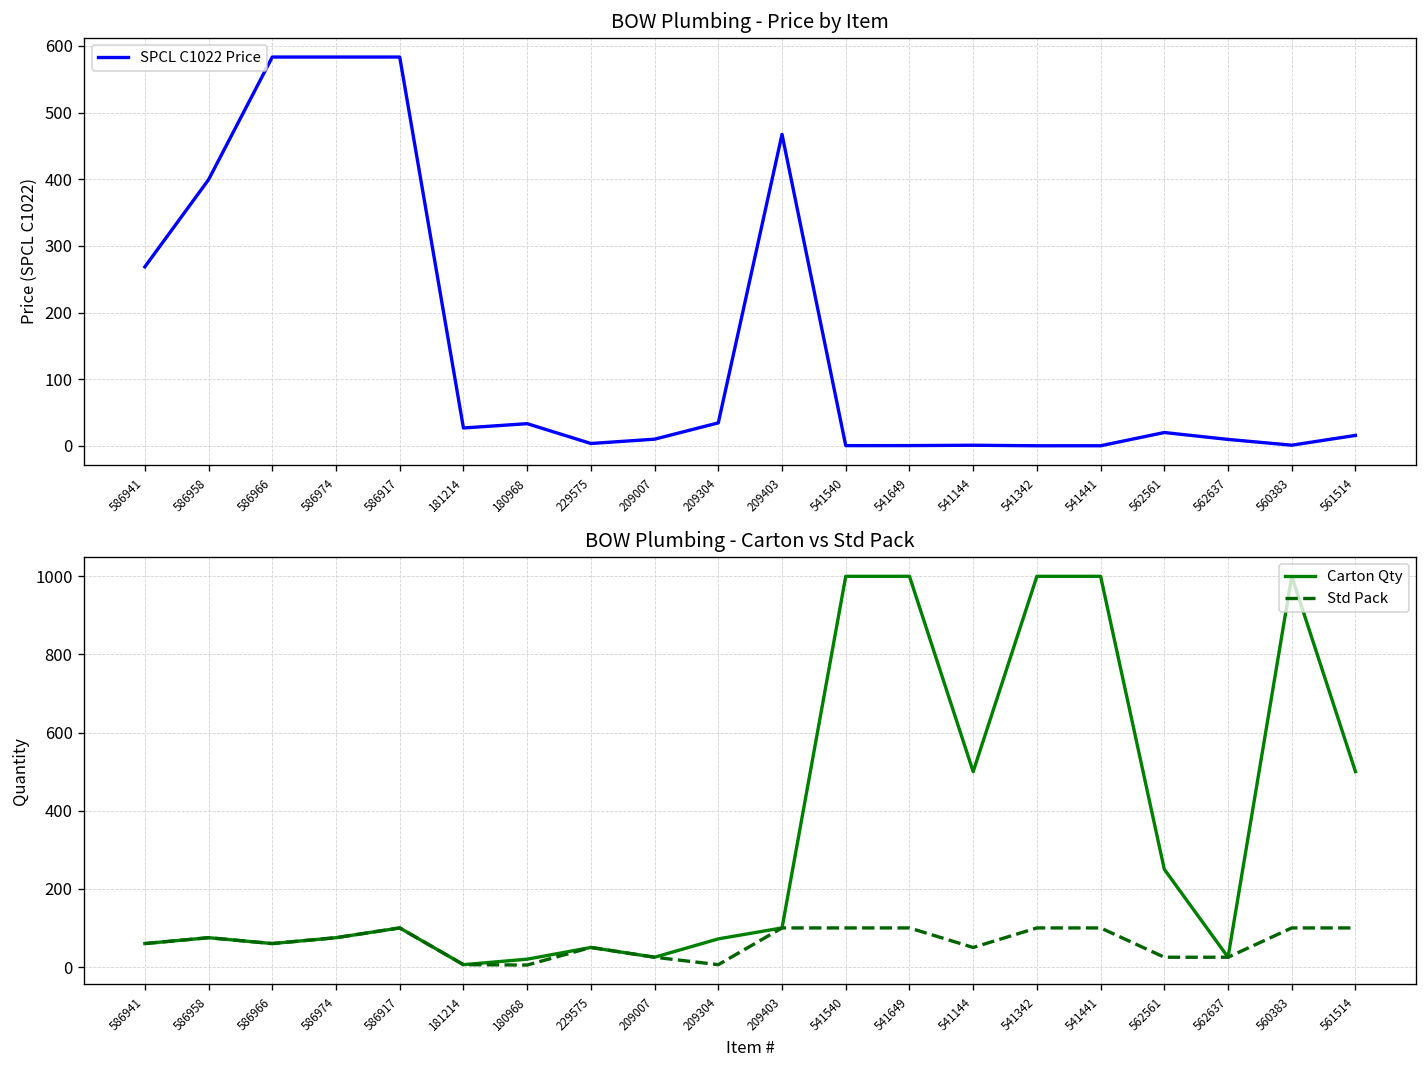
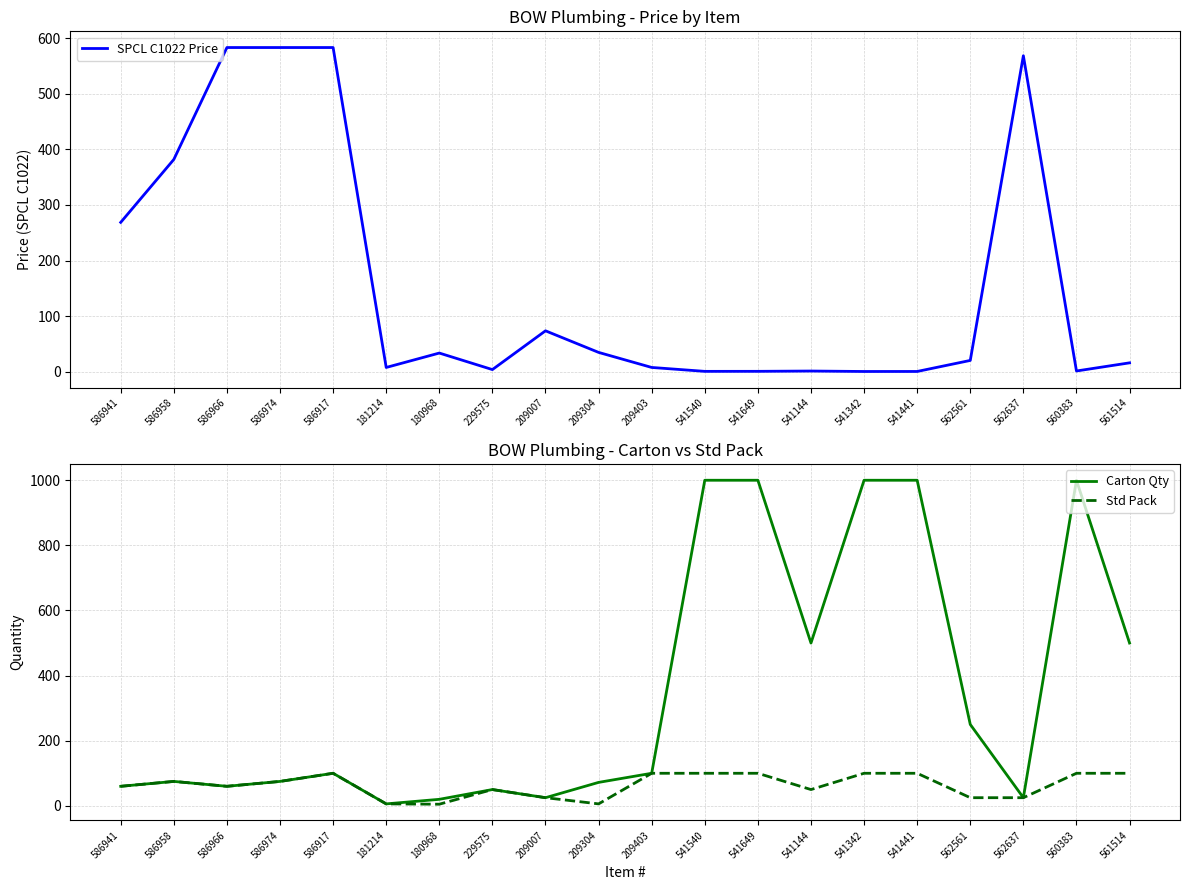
BOW Plumbing - Price by Item, 586958: 400 -> 380
BOW Plumbing - Price by Item, 181214: 30 -> 10
BOW Plumbing - Price by Item, 209007: 10 -> 70
BOW Plumbing - Price by Item, 209403: 470 -> 10
BOW Plumbing - Price by Item, 562637: 10 -> 570
